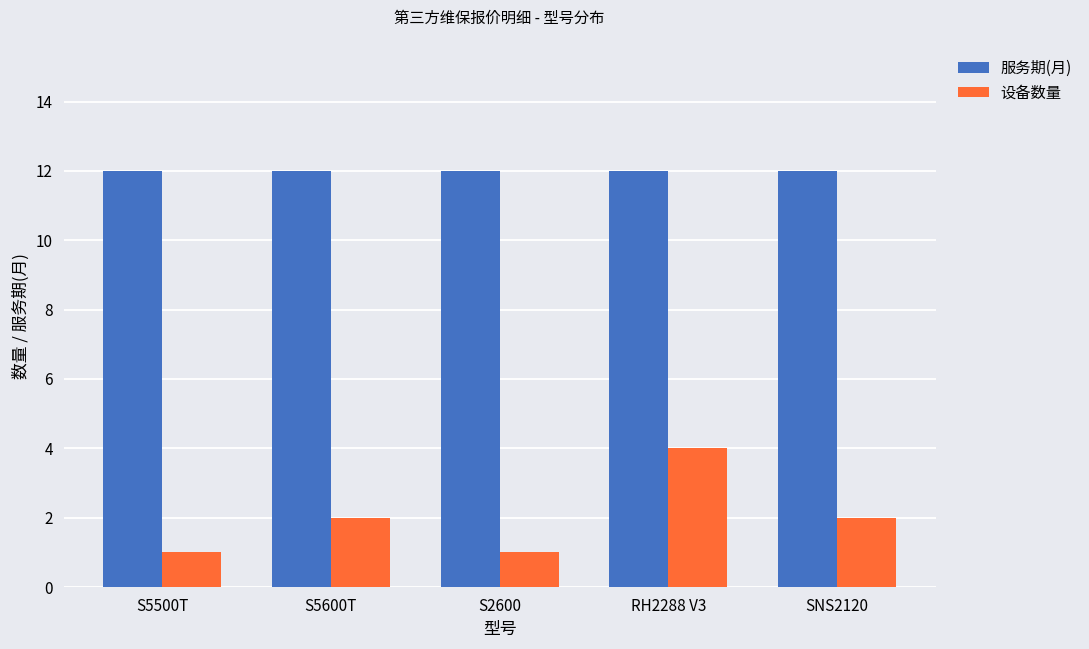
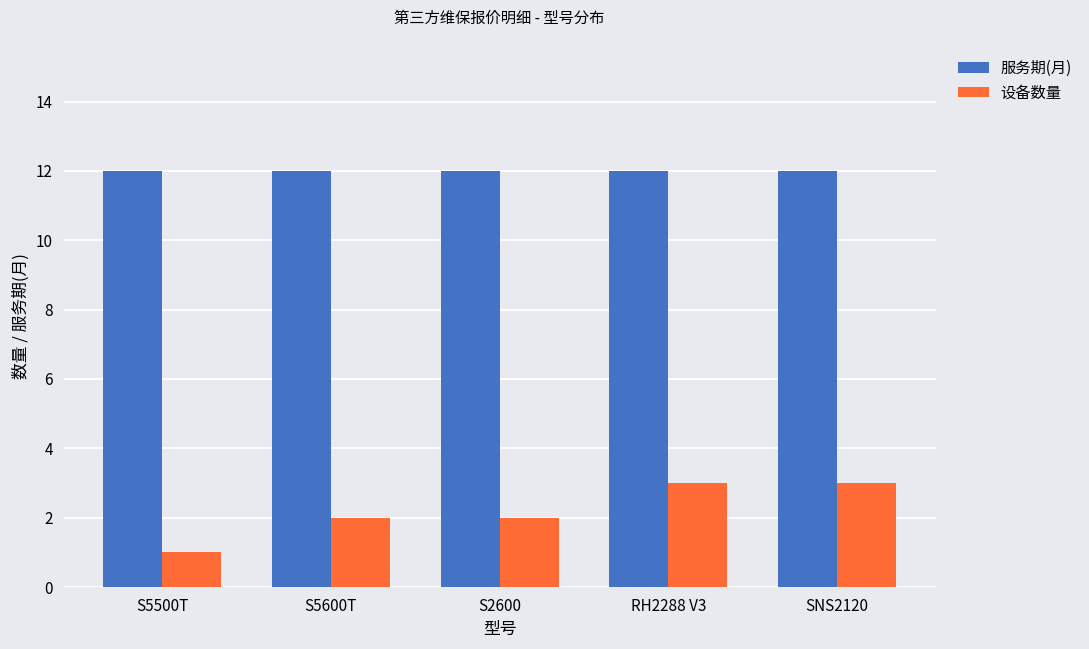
设备数量, S2600: 1 -> 2
设备数量, RH2288 V3: 4 -> 3
设备数量, SNS2120: 2 -> 3
